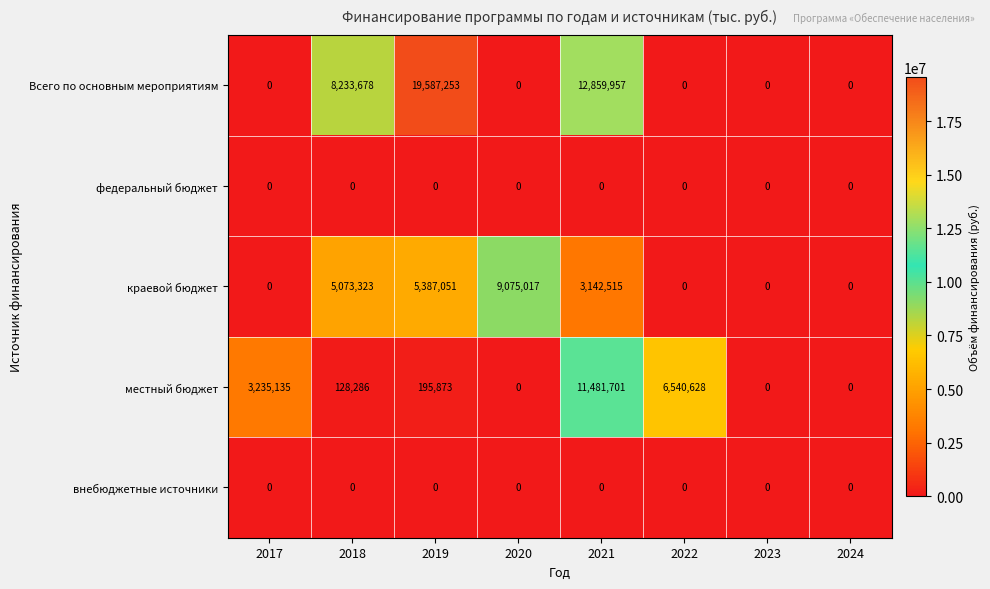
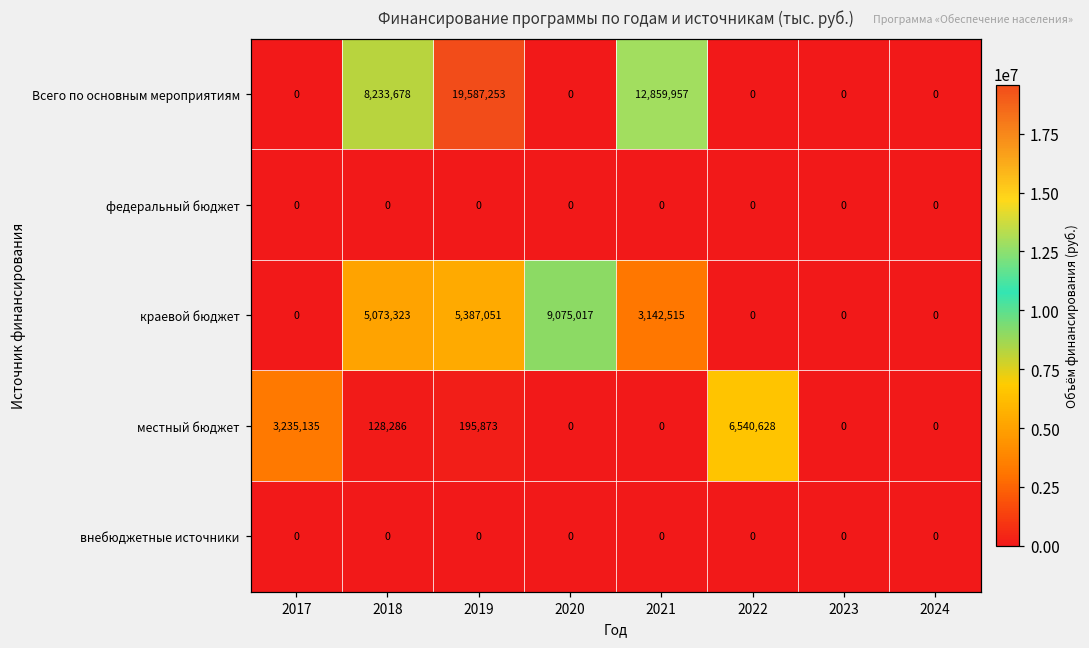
местный бюджет, 2021: 11,481,701 -> 0
